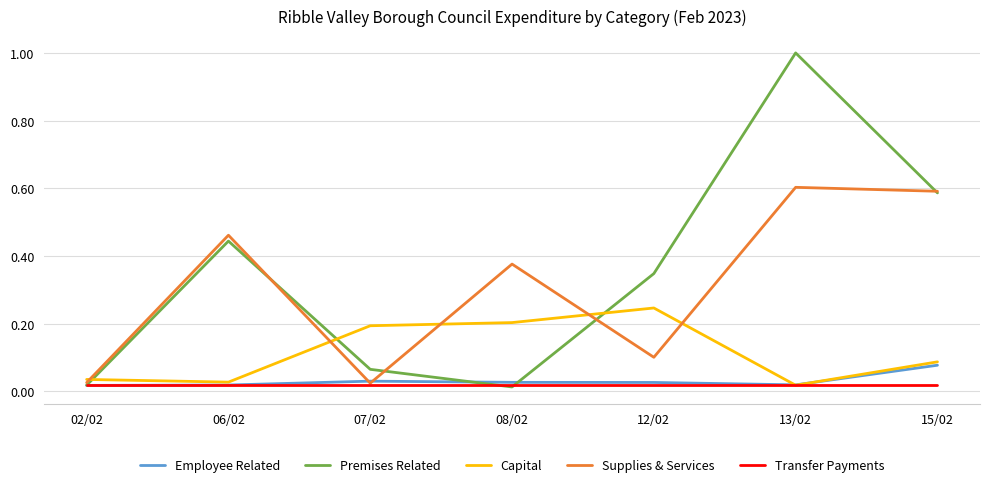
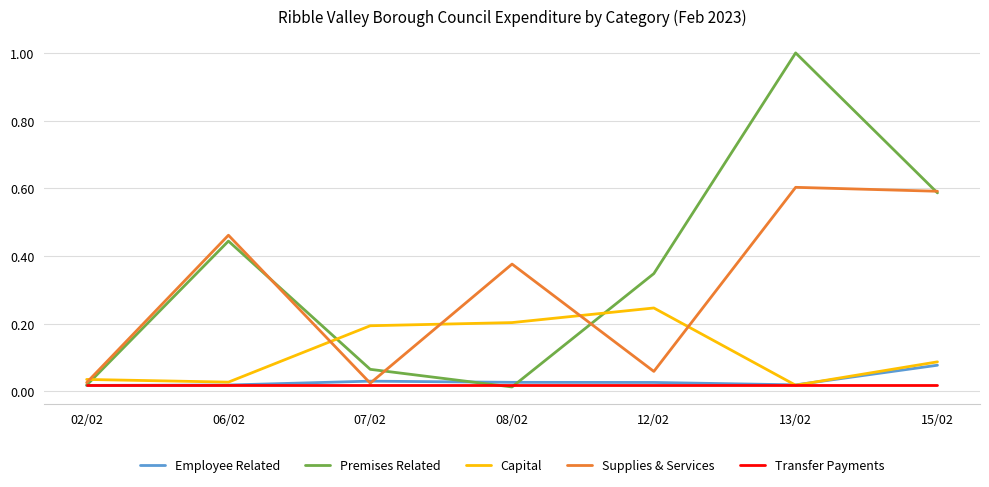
Supplies & Services, 12/02: 0.10 -> 0.06
